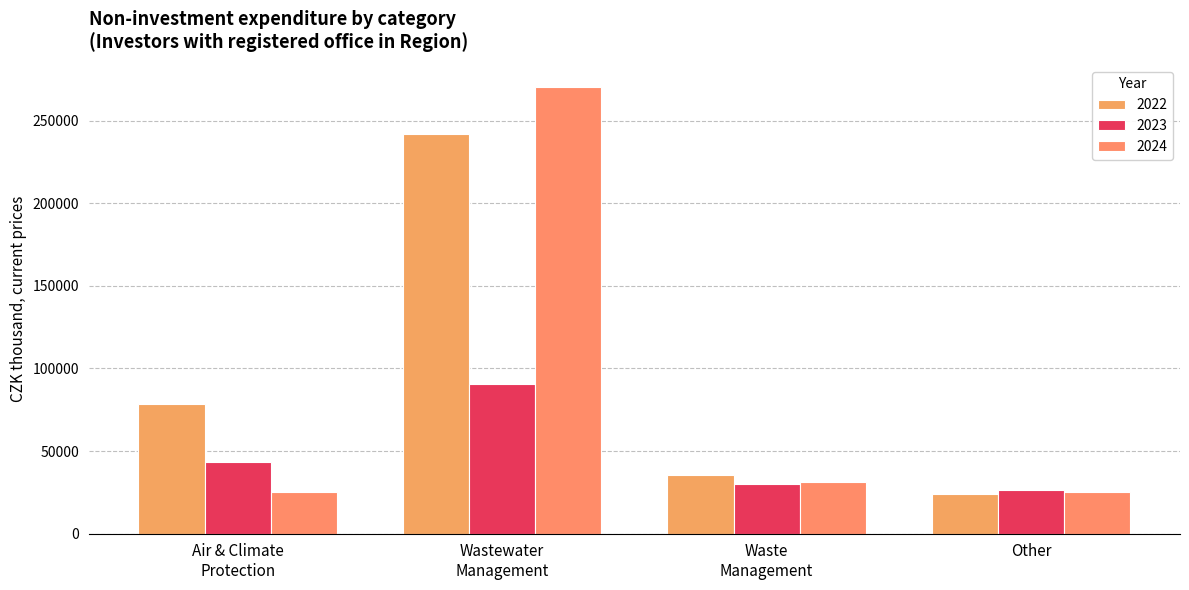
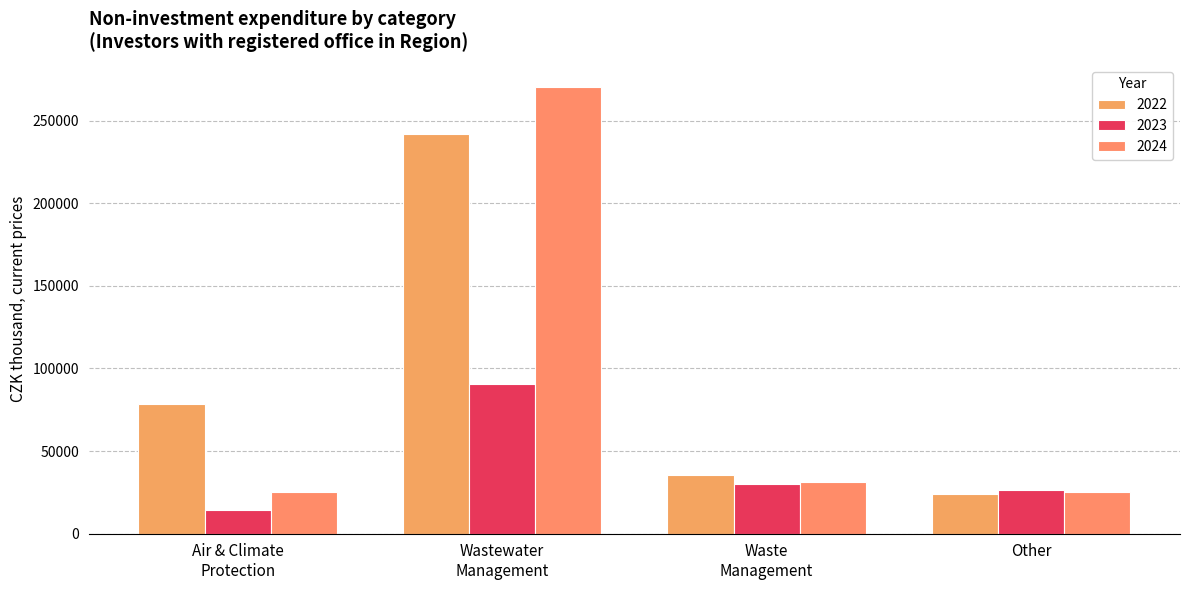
2023, Air & Climate Protection: 44000 -> 14000
